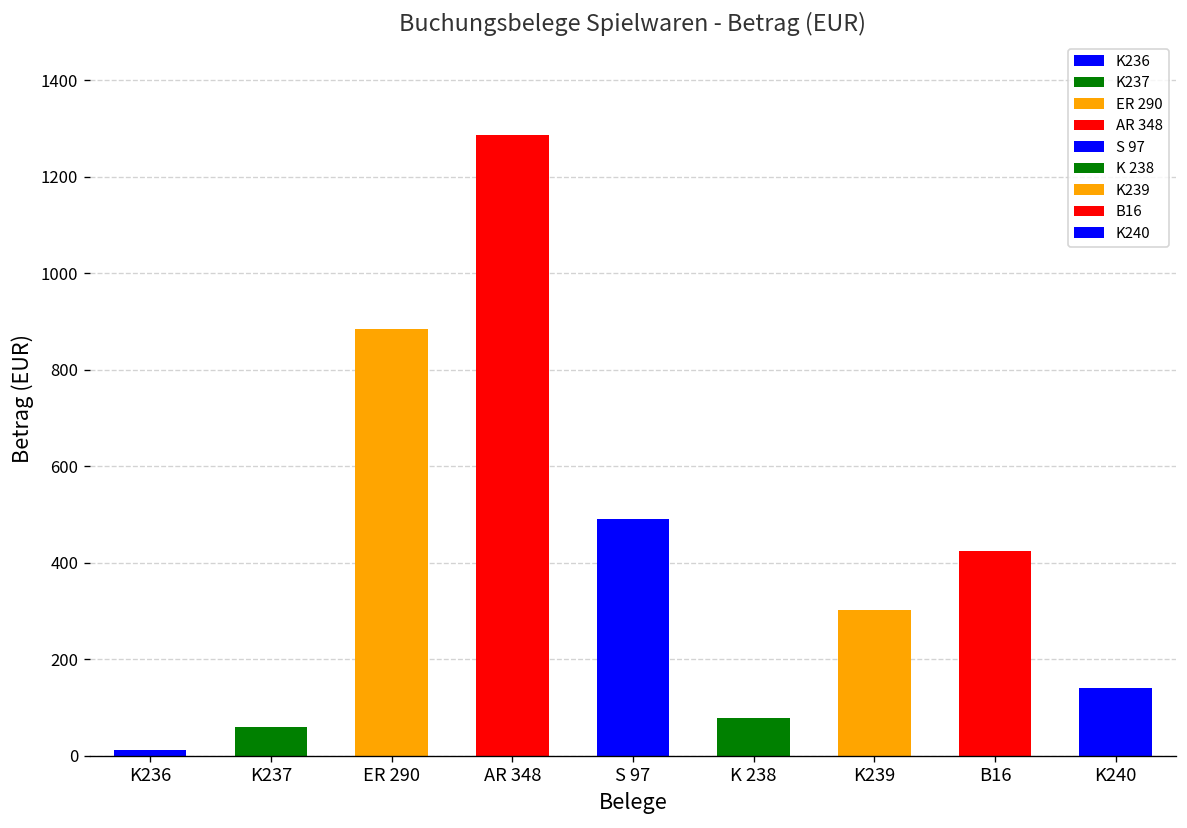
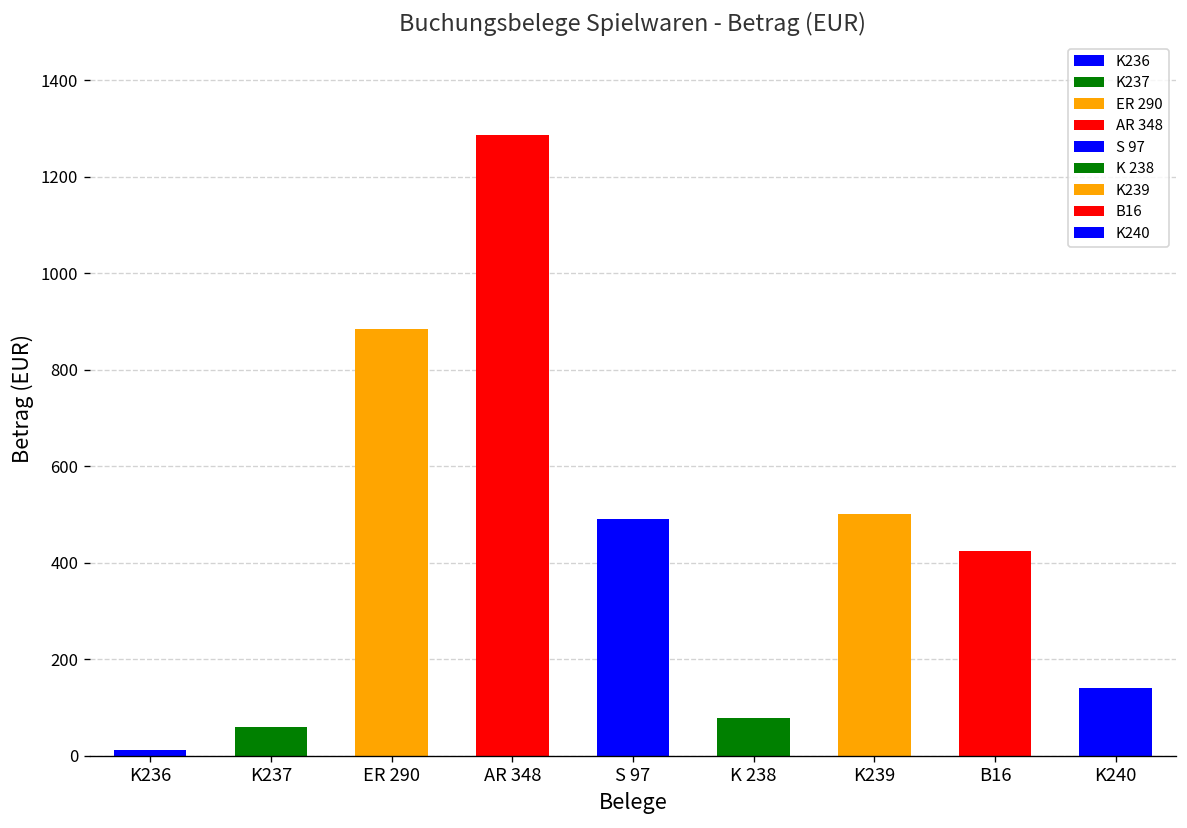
K239: 300 -> 500
